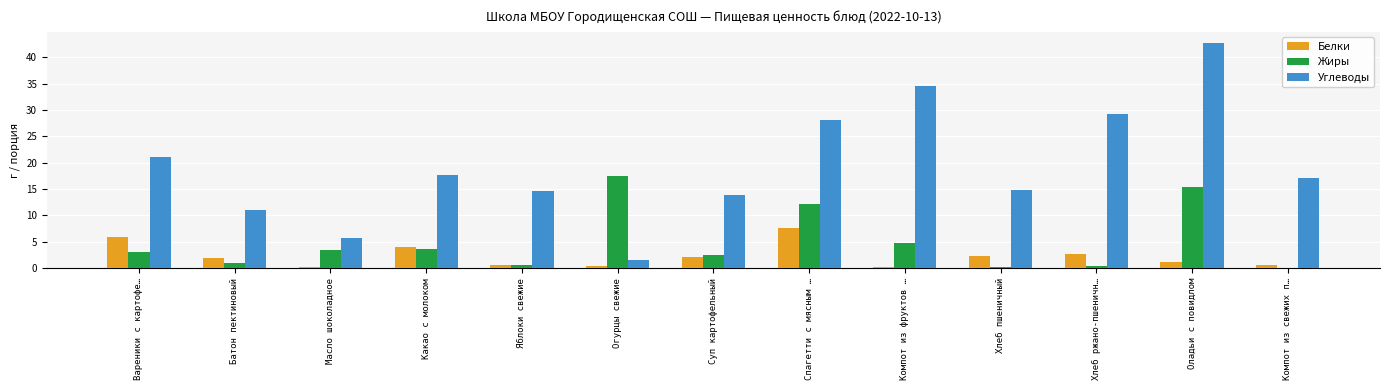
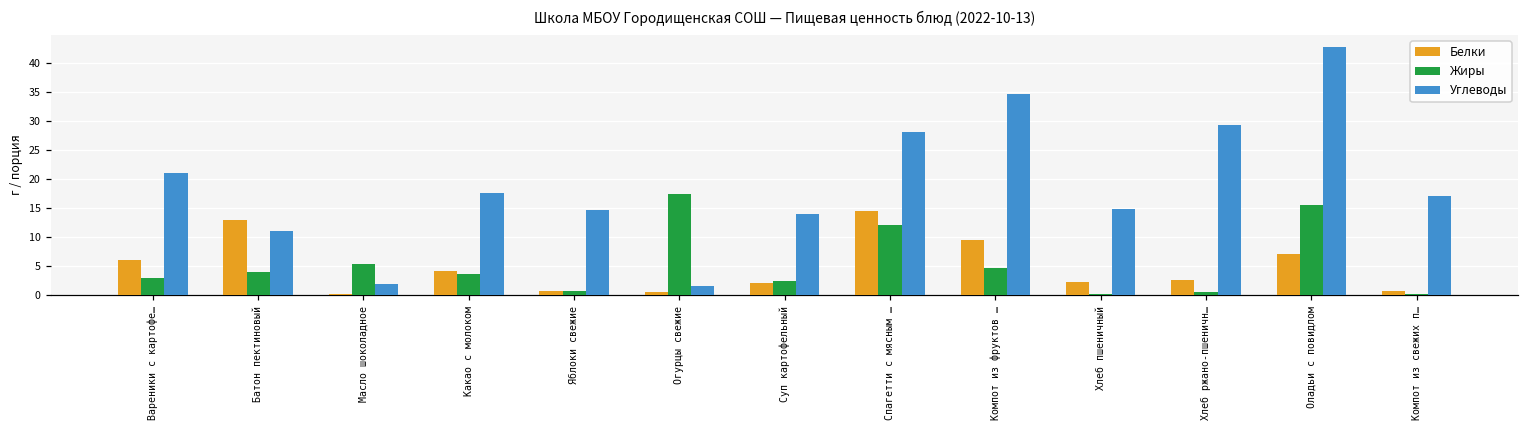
Белки, Батон пектиновый: 2 -> 13
Жиры, Батон пектиновый: 1 -> 4
Жиры, Масло шоколадное: 4 -> 5
Углеводы, Масло шоколадное: 6 -> 2
Белки, Спагетти с мясным …: 8 -> 14
Белки, Компот из фруктов …: 0 -> 9
Белки, Оладьи с повидлом: 1 -> 7
